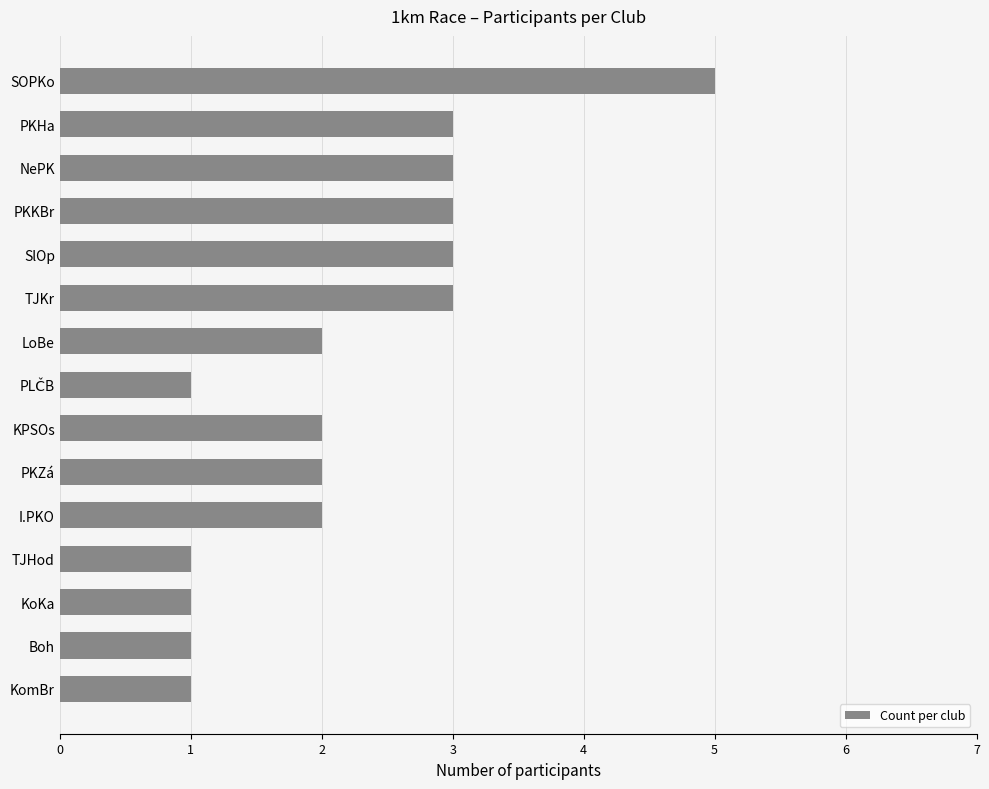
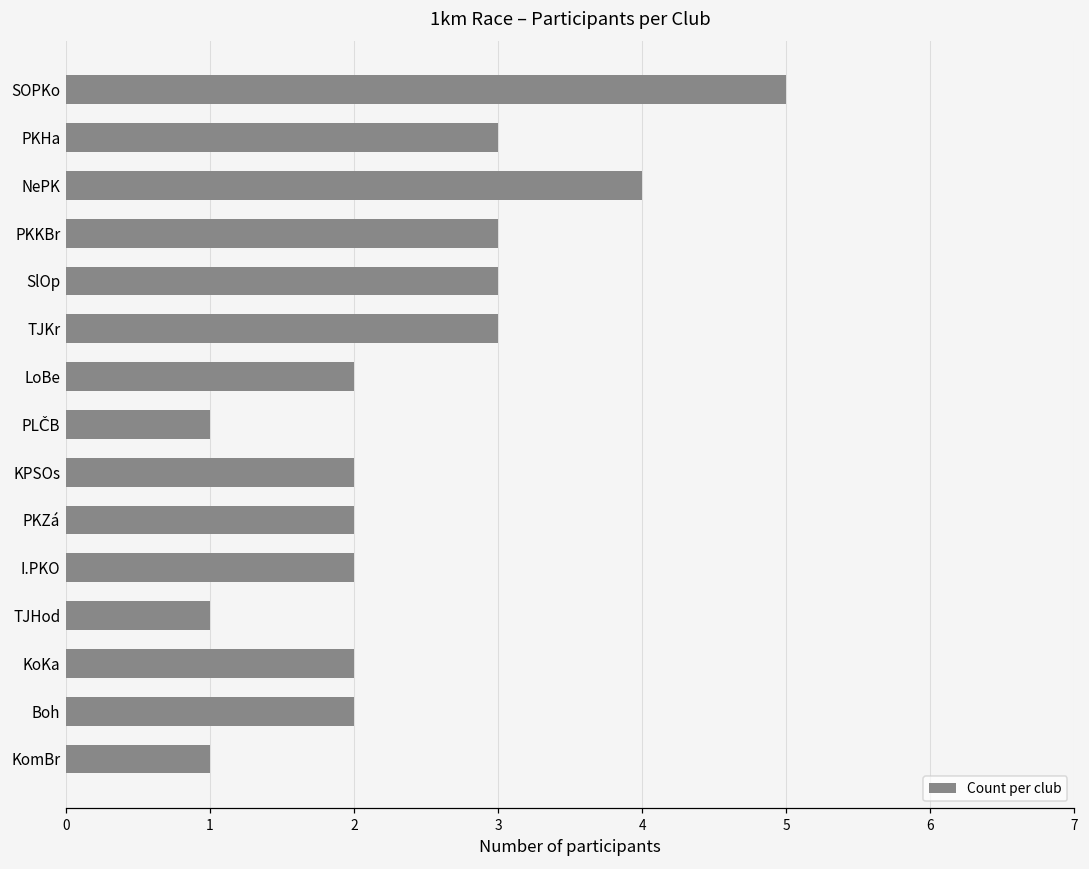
NePK: 3 -> 4
KoKa: 1 -> 2
Boh: 1 -> 2
